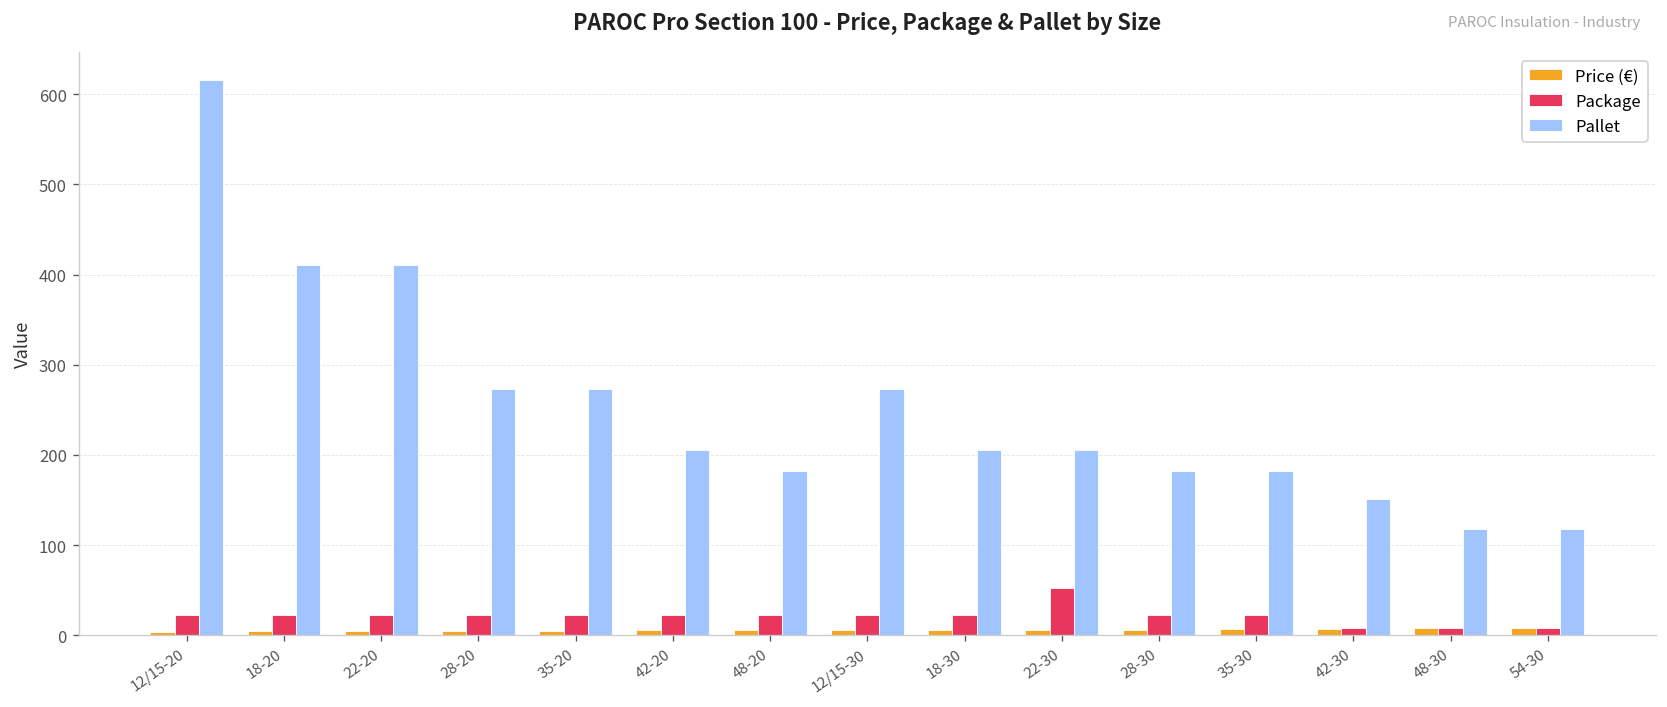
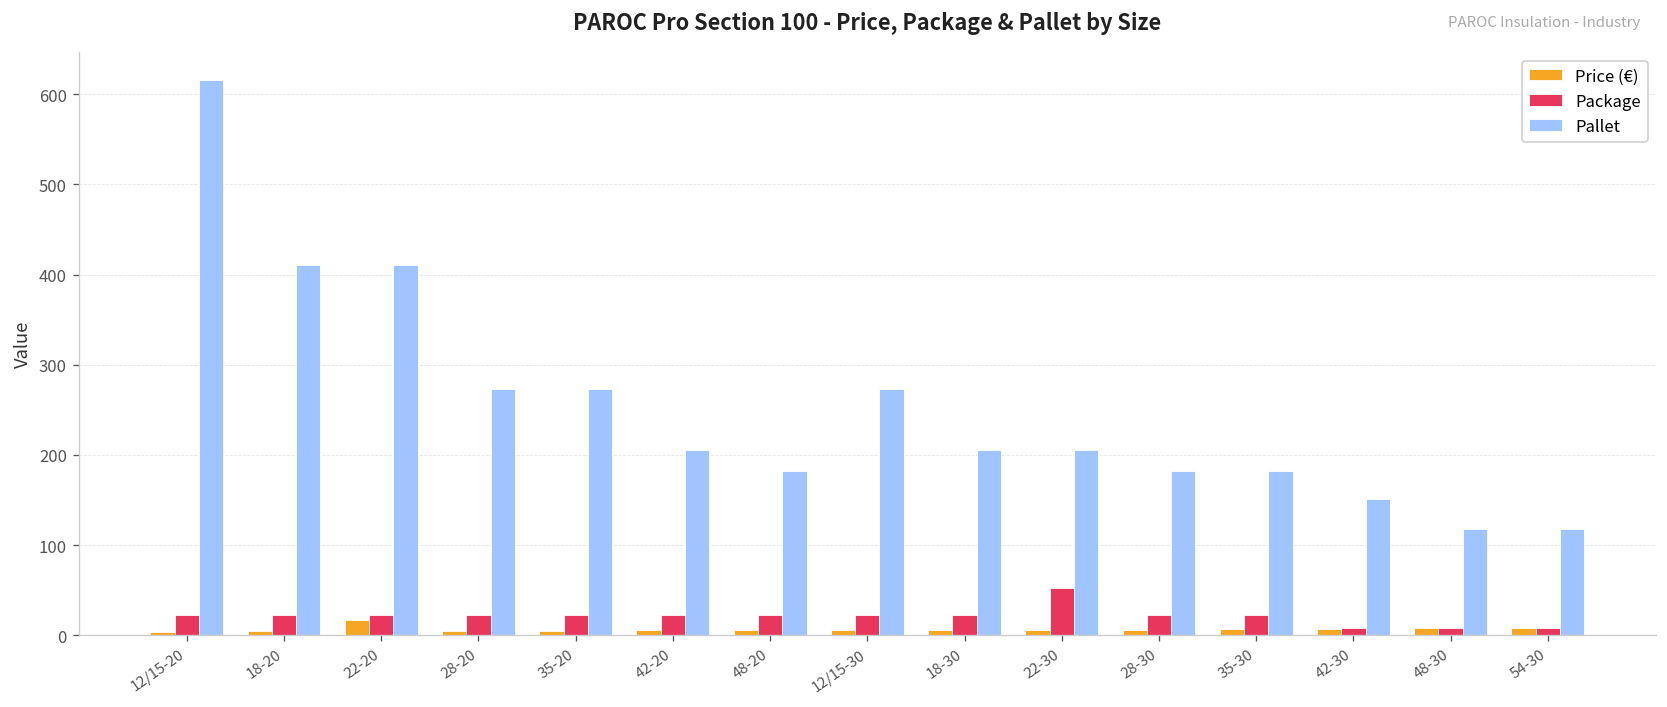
Price (€), 22-20: 0 -> 20
